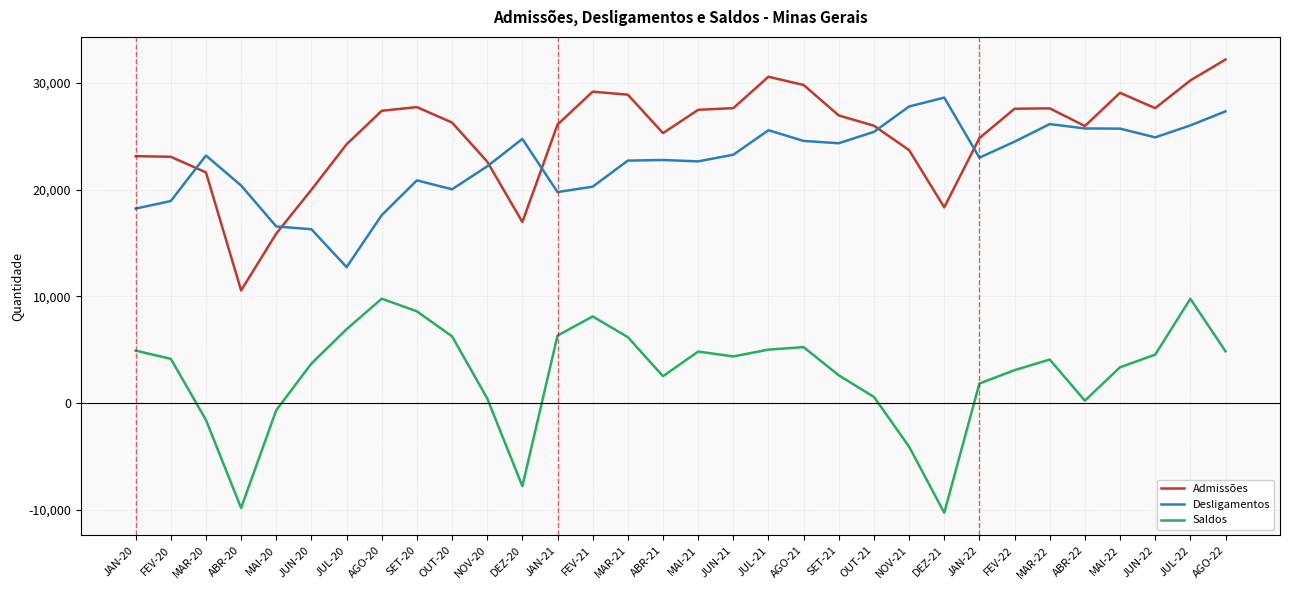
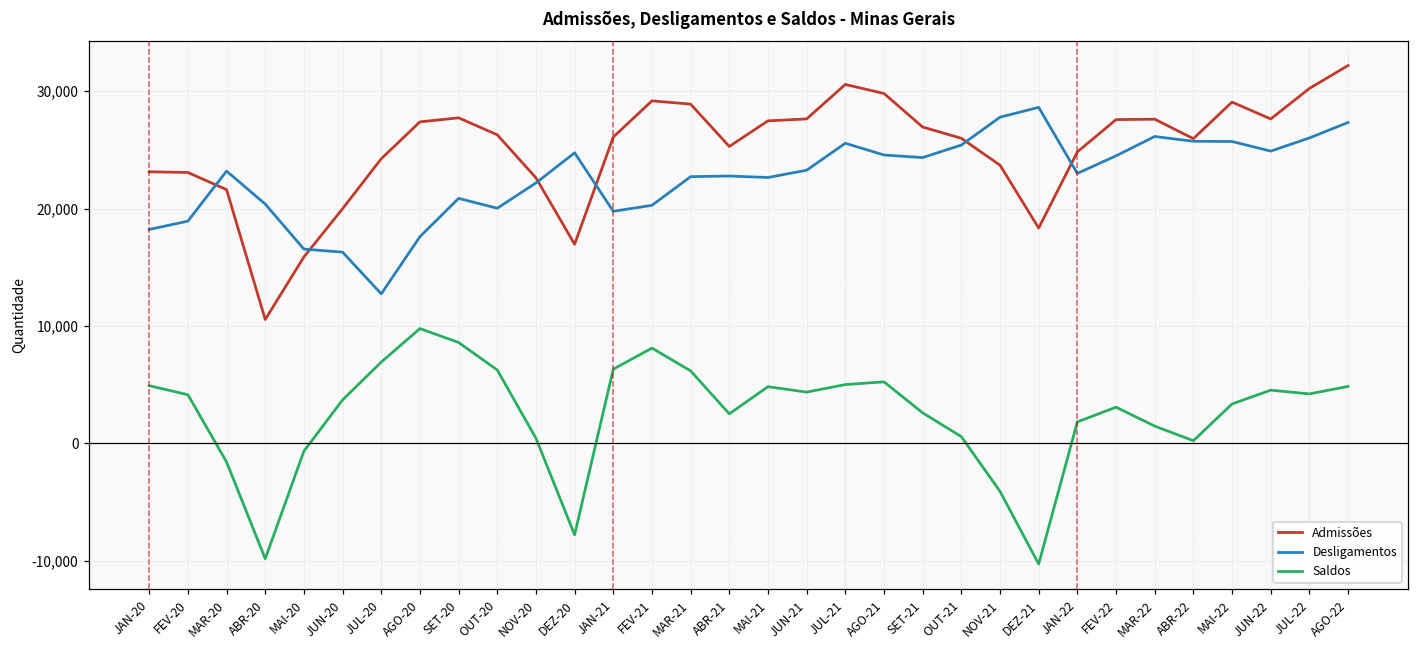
Saldos, MAR-22: 4,100 -> 1,500
Saldos, JUL-22: 9,800 -> 4,200
